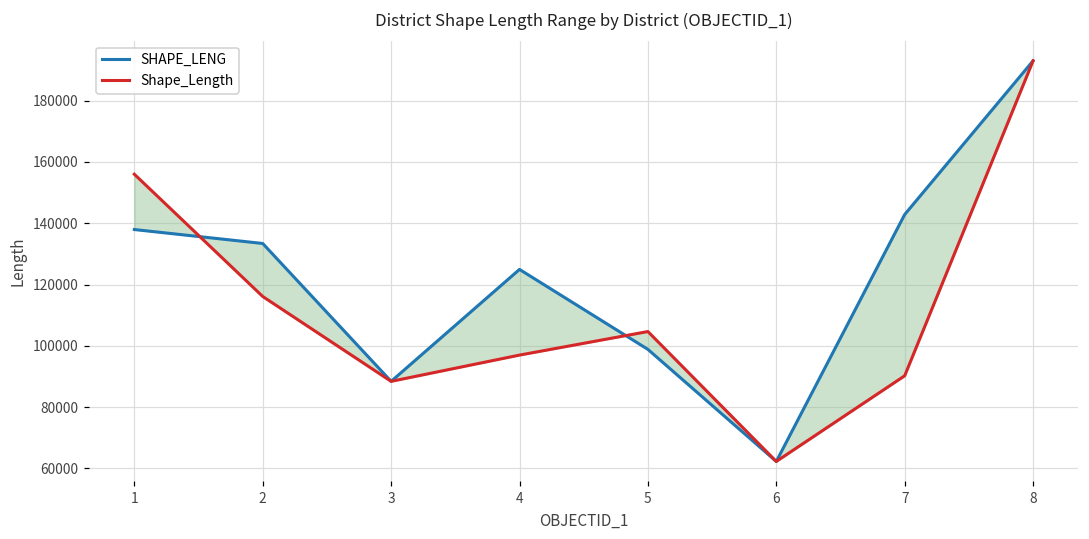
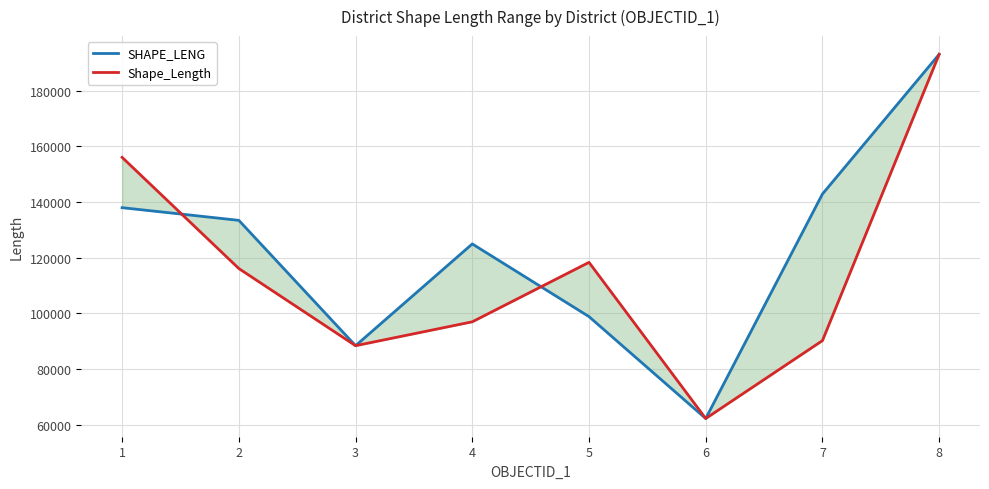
Shape_Length, 5: 105000 -> 118000
